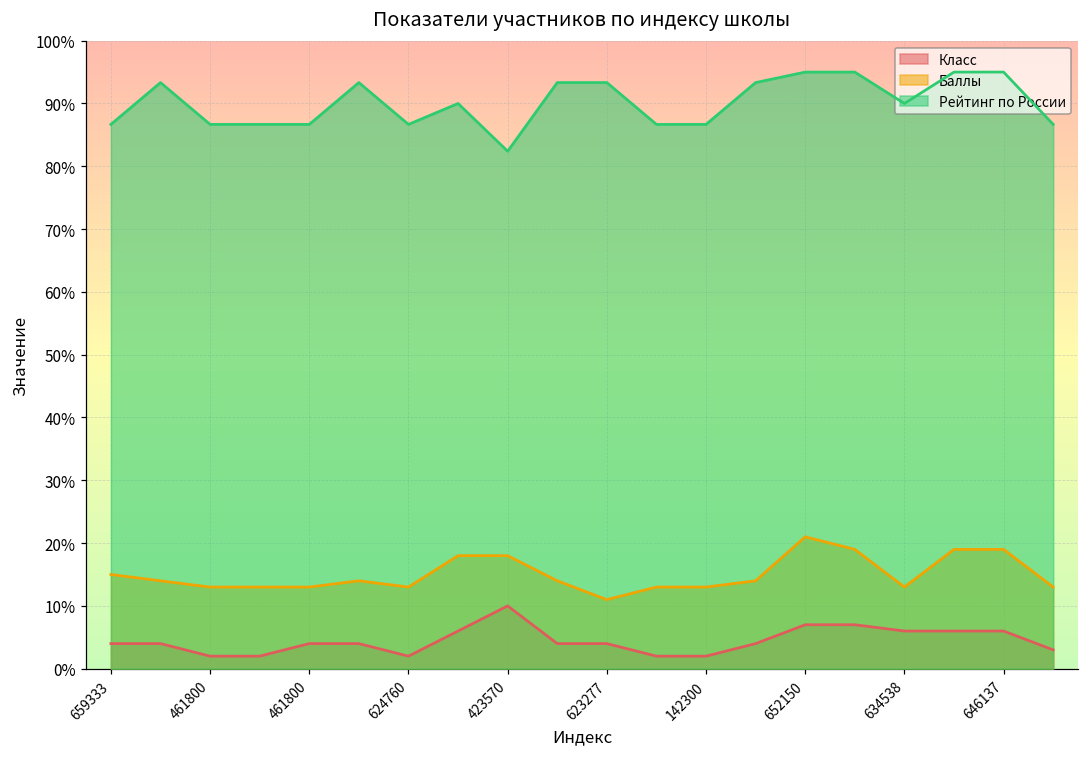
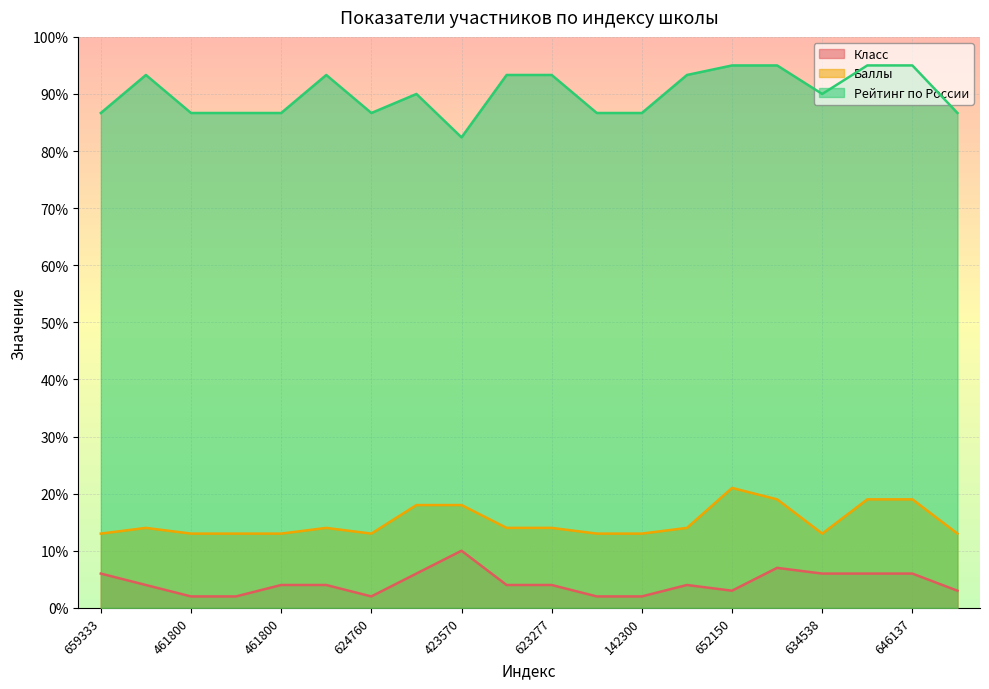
Класс, 659333: 4% -> 6%
Баллы, 659333: 15% -> 13%
Баллы, 623277: 11% -> 14%
Класс, 652150: 7% -> 3%
